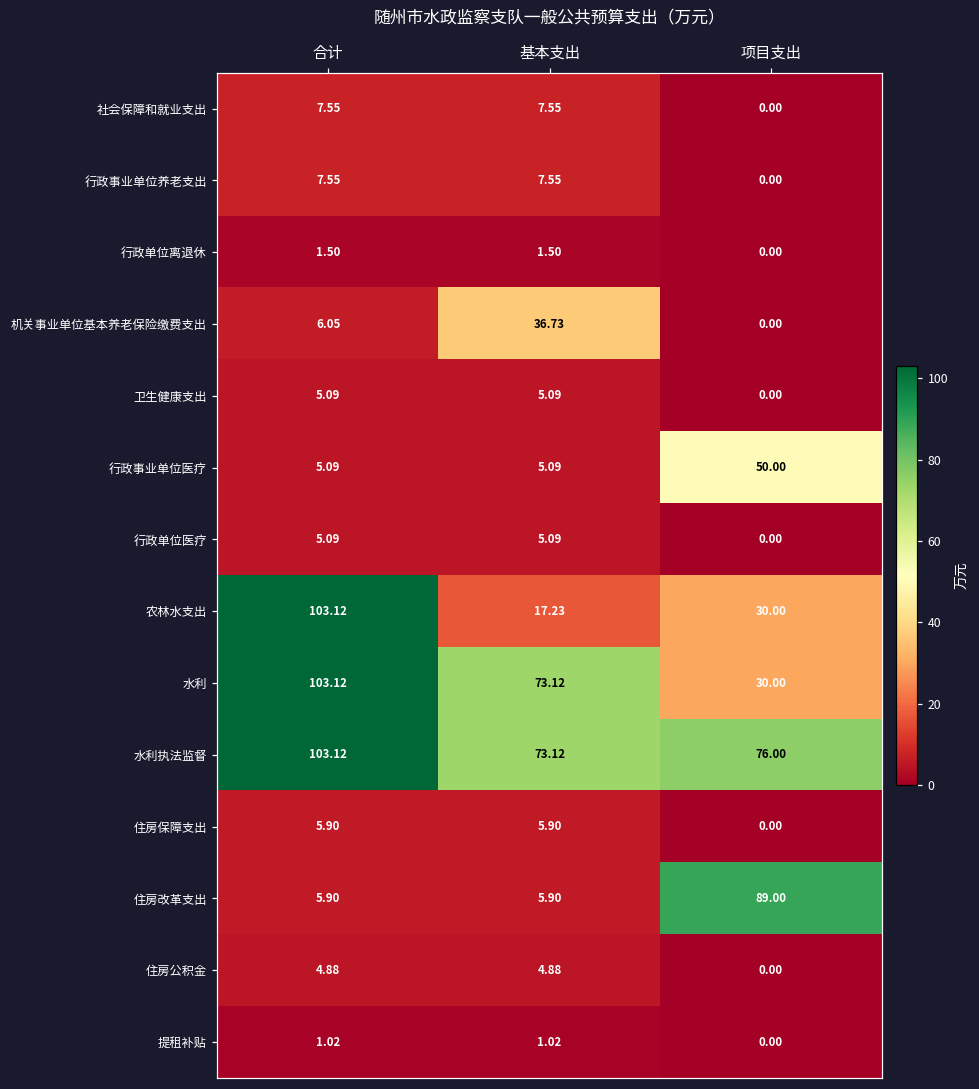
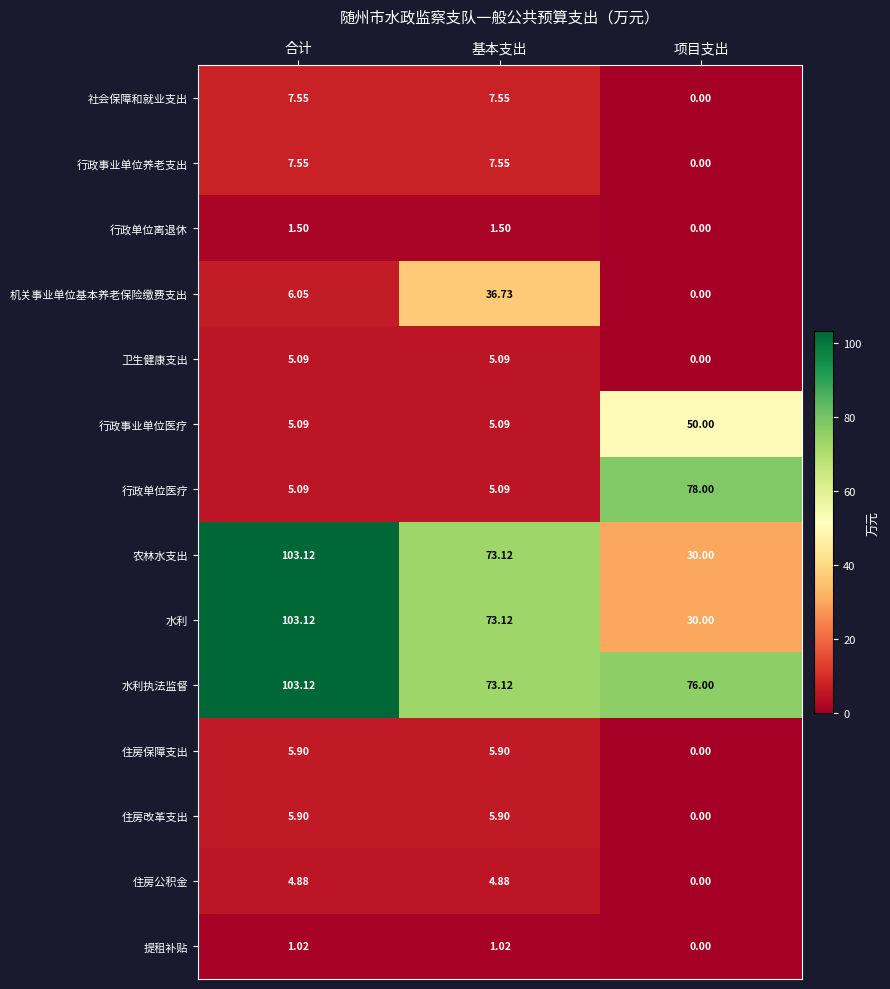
行政单位医疗, 项目支出: 0.00 -> 78.00
农林水支出, 基本支出: 17.23 -> 73.12
住房改革支出, 项目支出: 89.00 -> 0.00
